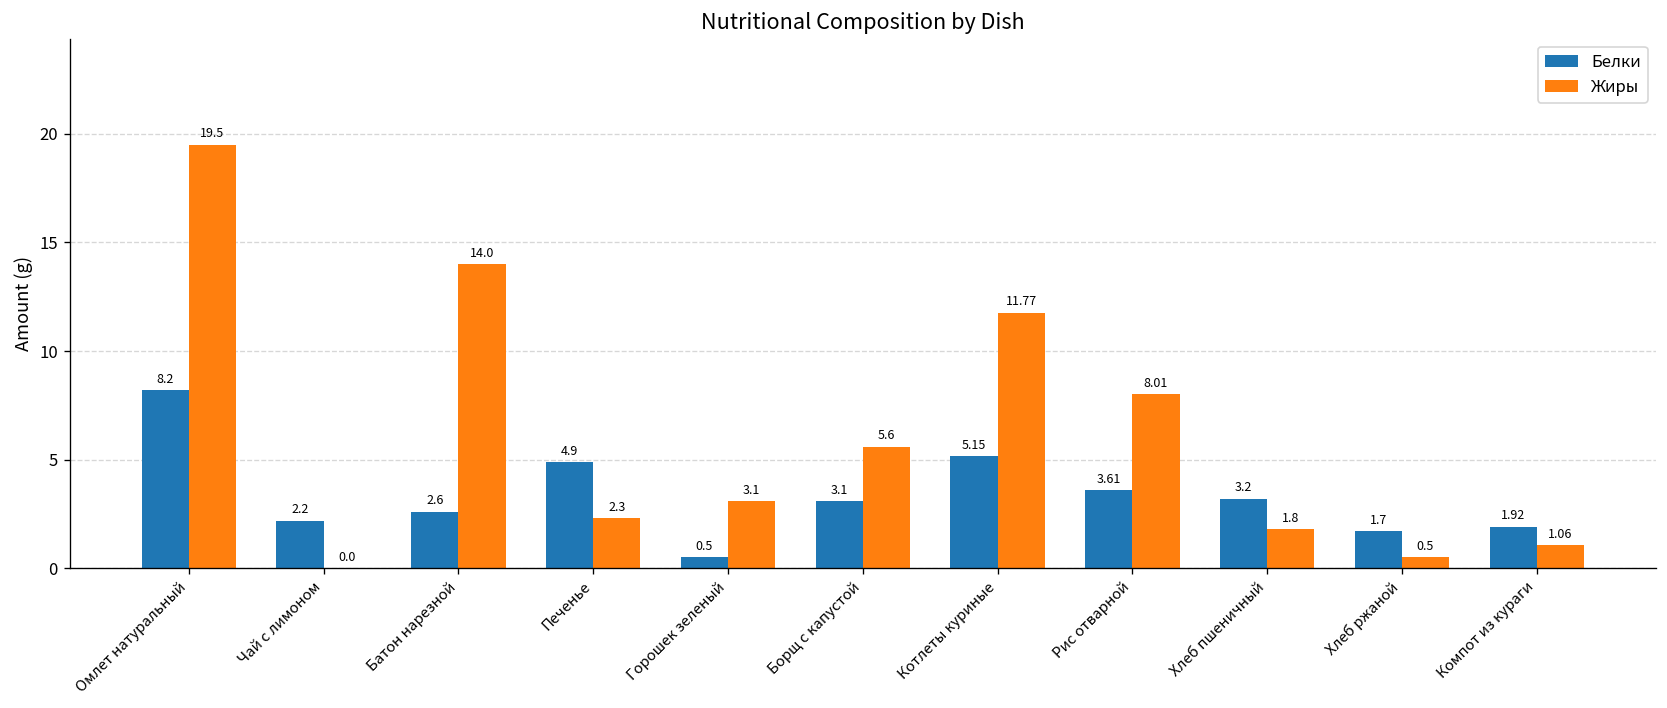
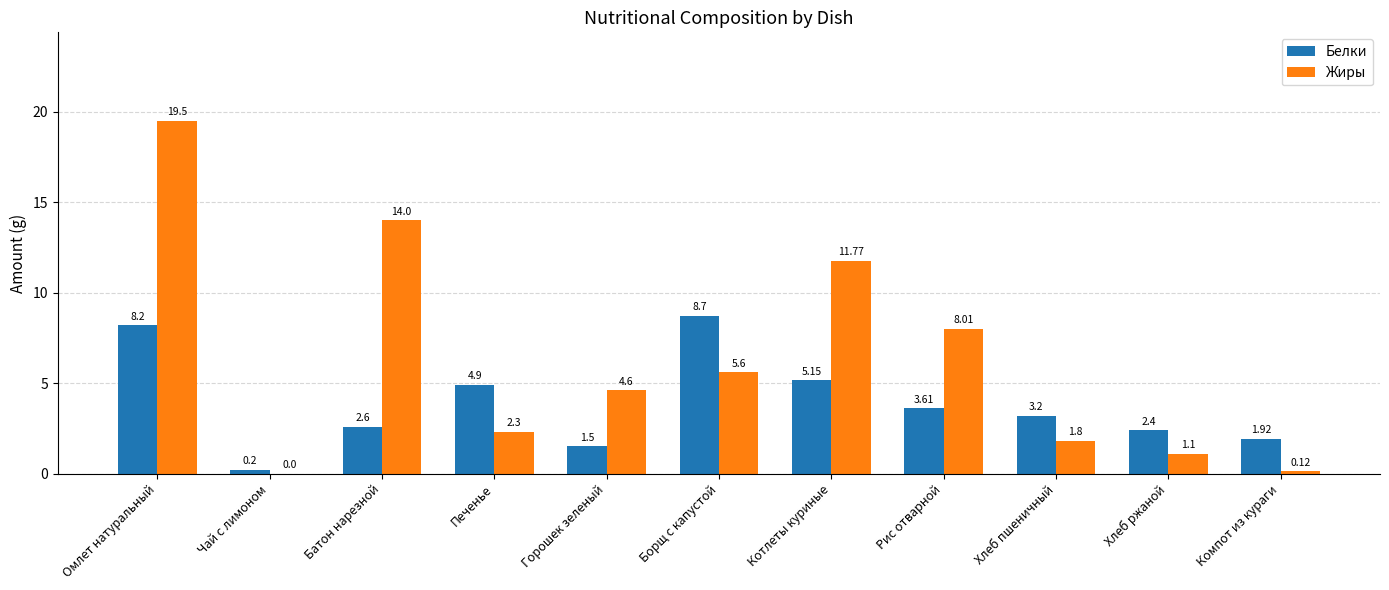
Белки, Чай с лимоном: 2.2 -> 0.2
Белки, Горошек зеленый: 0.5 -> 1.5
Жиры, Горошек зеленый: 3.1 -> 4.6
Белки, Борщ с капустой: 3.1 -> 8.7
Белки, Хлеб ржаной: 1.7 -> 2.4
Жиры, Хлеб ржаной: 0.5 -> 1.1
Жиры, Компот из кураги: 1.06 -> 0.12
